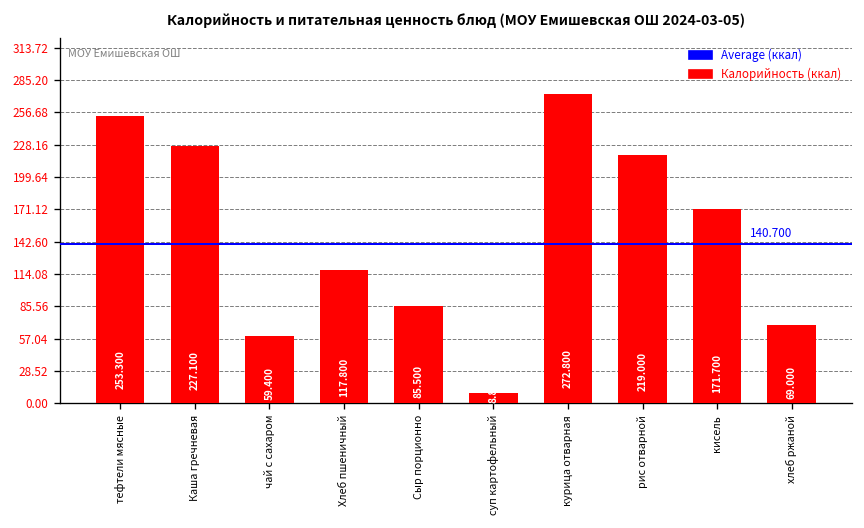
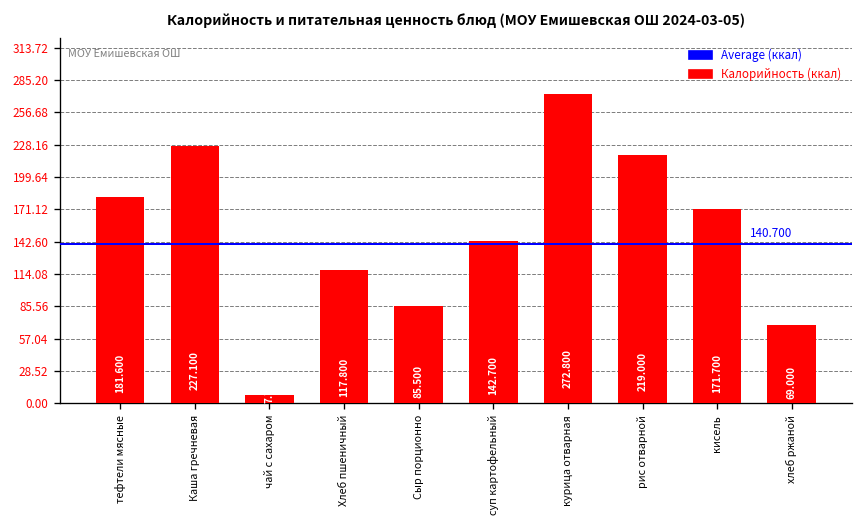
тефтели мясные: 253.300 -> 181.600
чай с сахаром: 60 -> 10
суп картофельный: 10 -> 140
